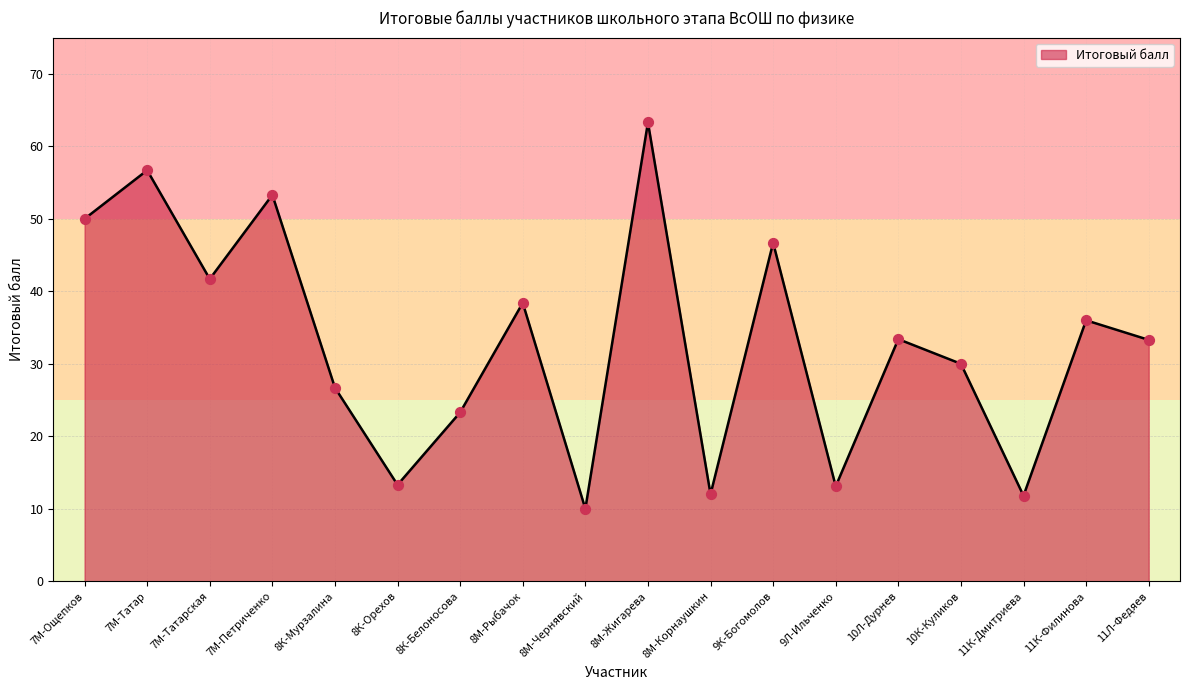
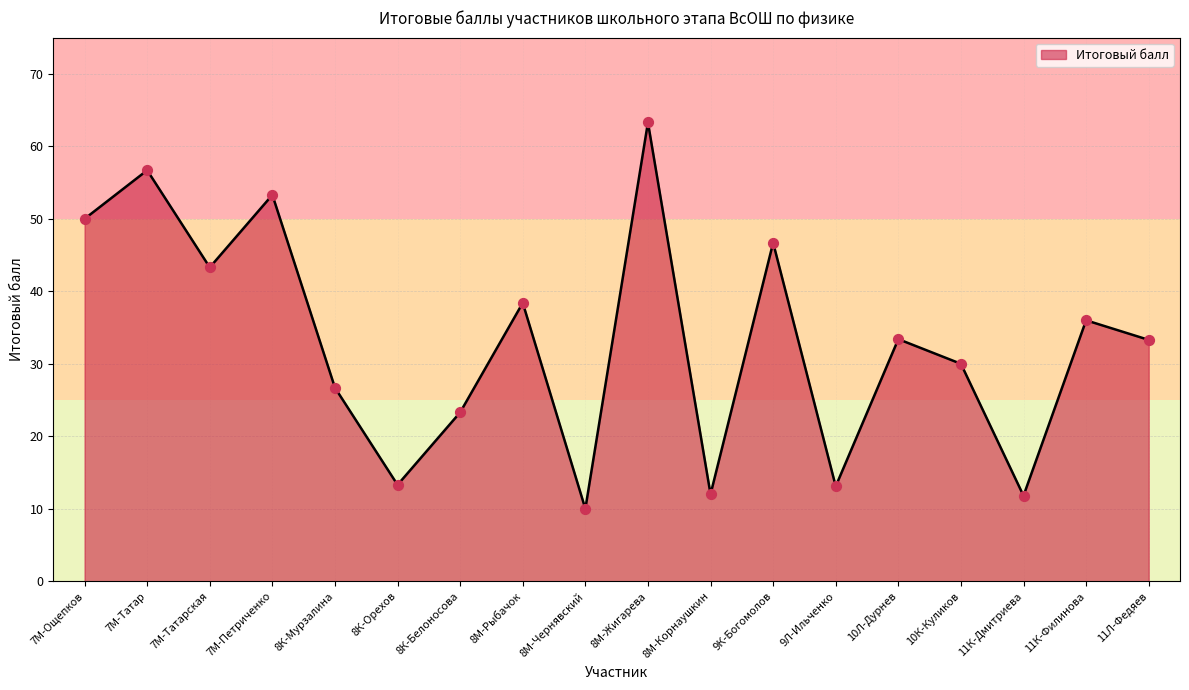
7М-Татарская: 42 -> 43
